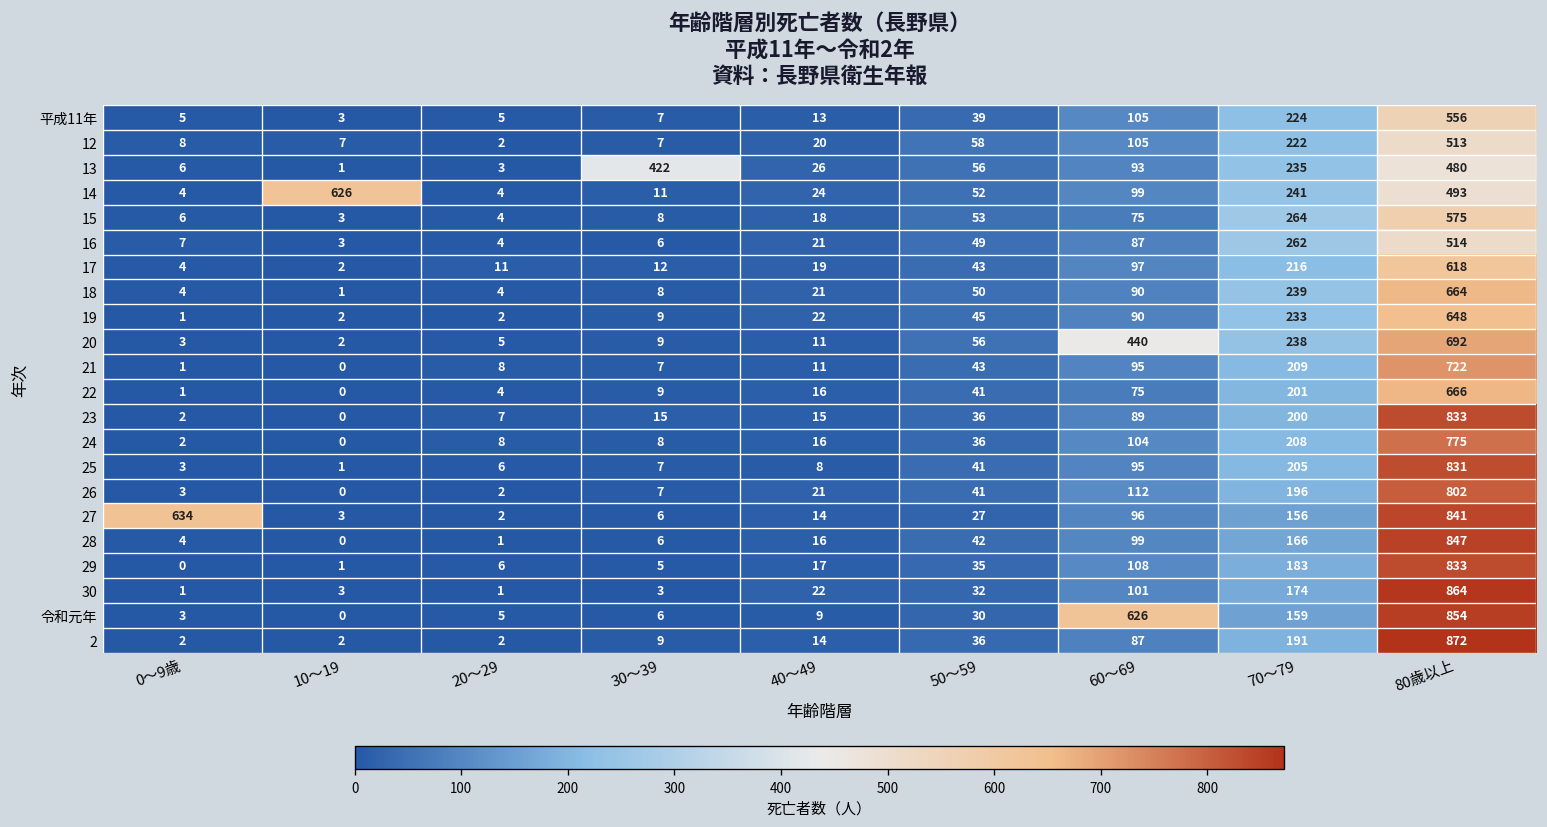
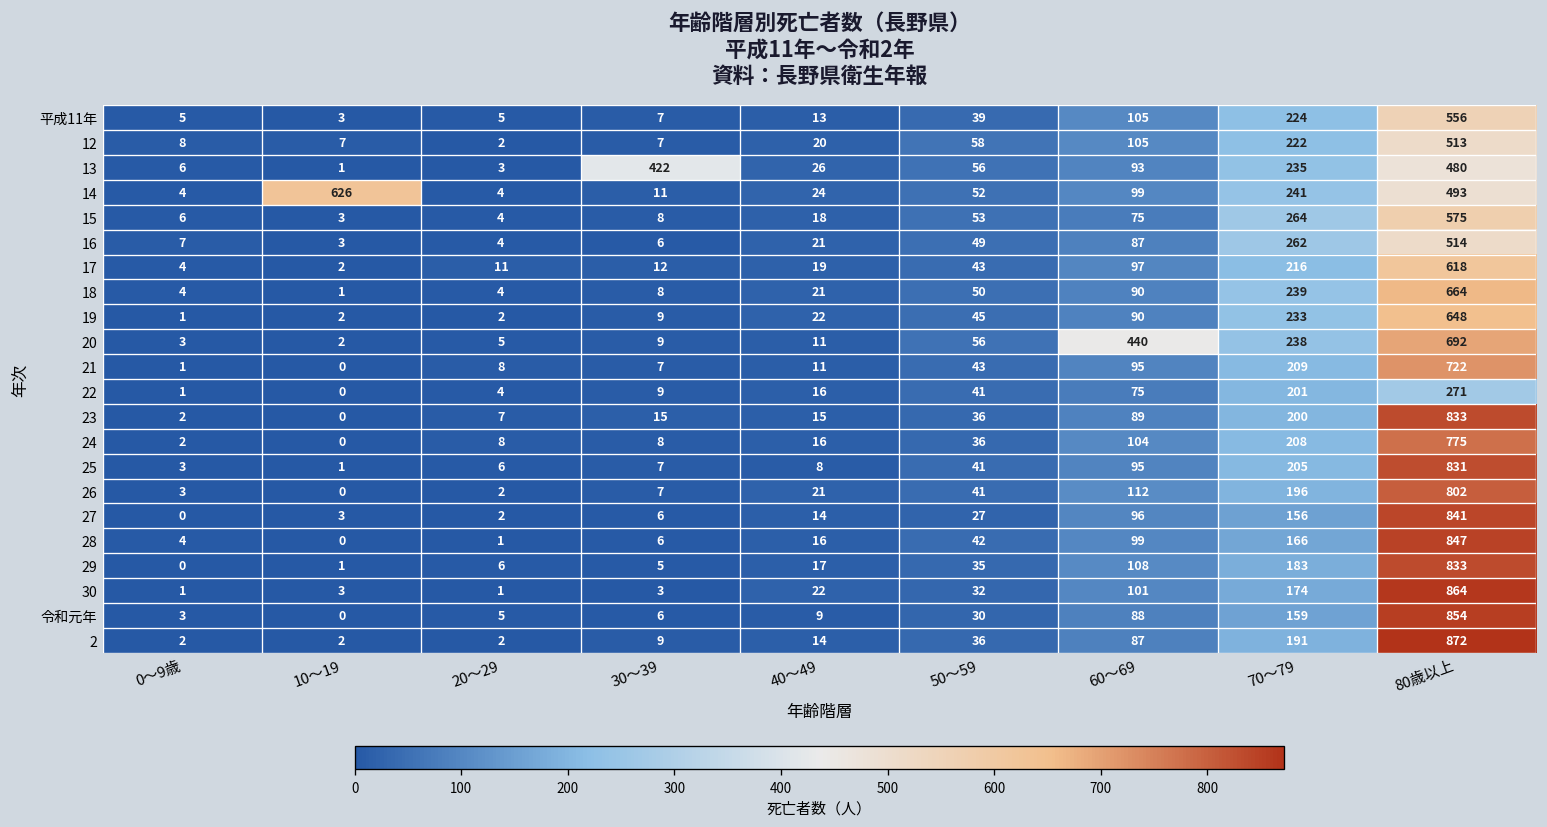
22, 80歳以上: 666 -> 271
27, 0～9歳: 634 -> 0
令和元年, 60～69: 626 -> 88
